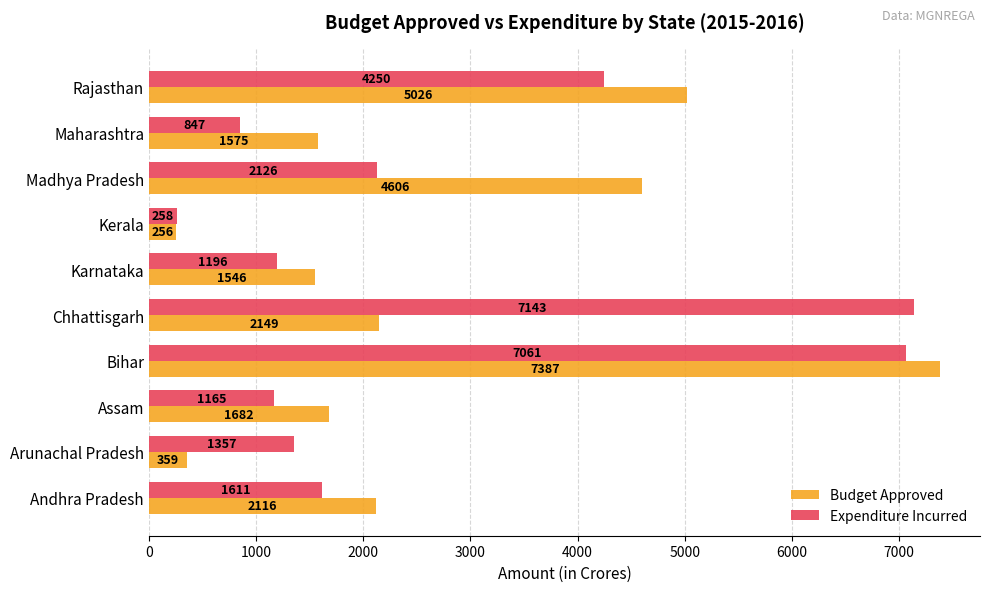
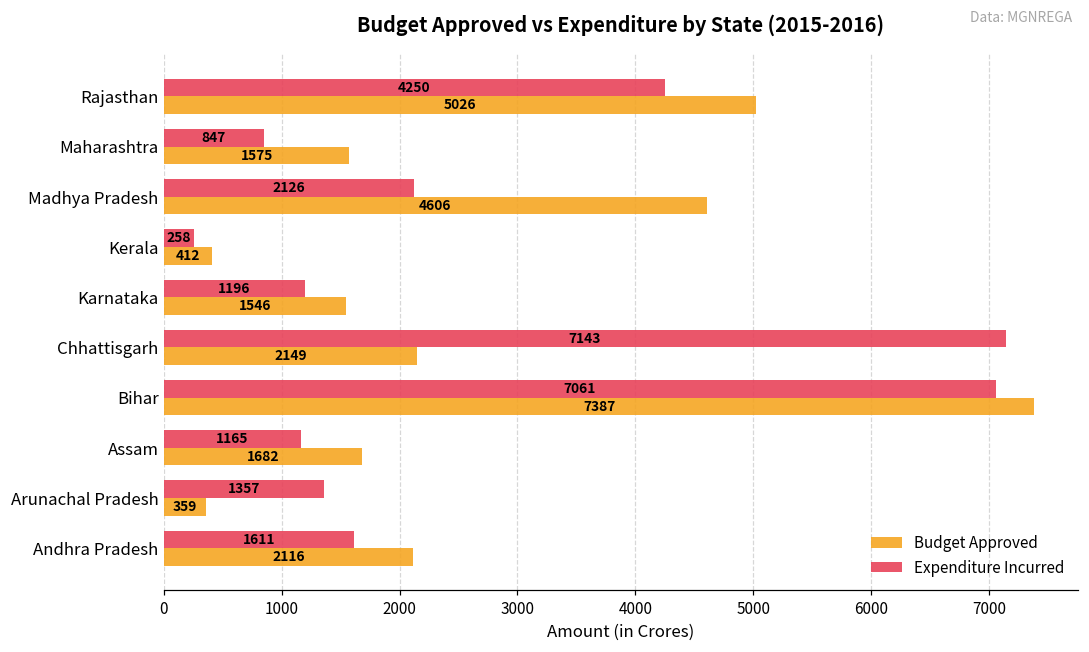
Budget Approved, Kerala: 256 -> 412
